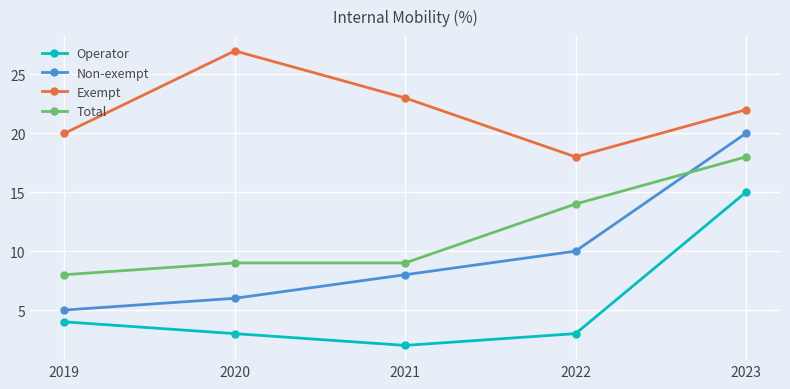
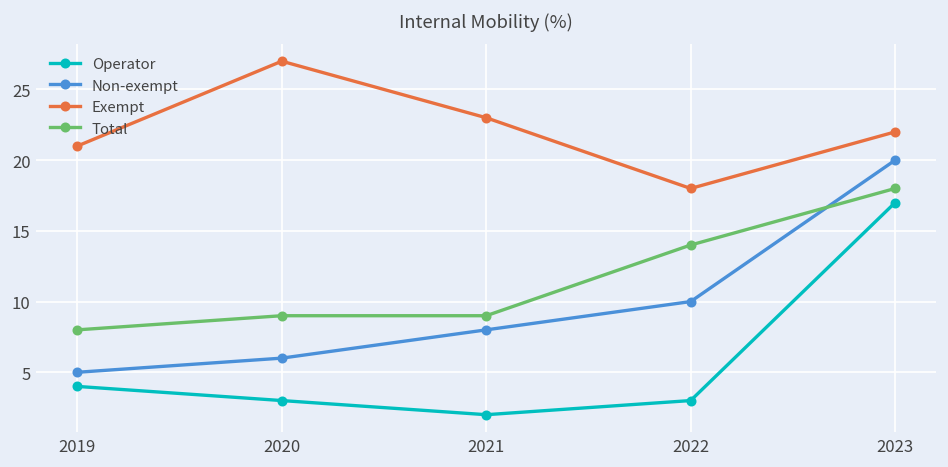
Exempt, 2019: 20 -> 21
Operator, 2023: 15 -> 17
